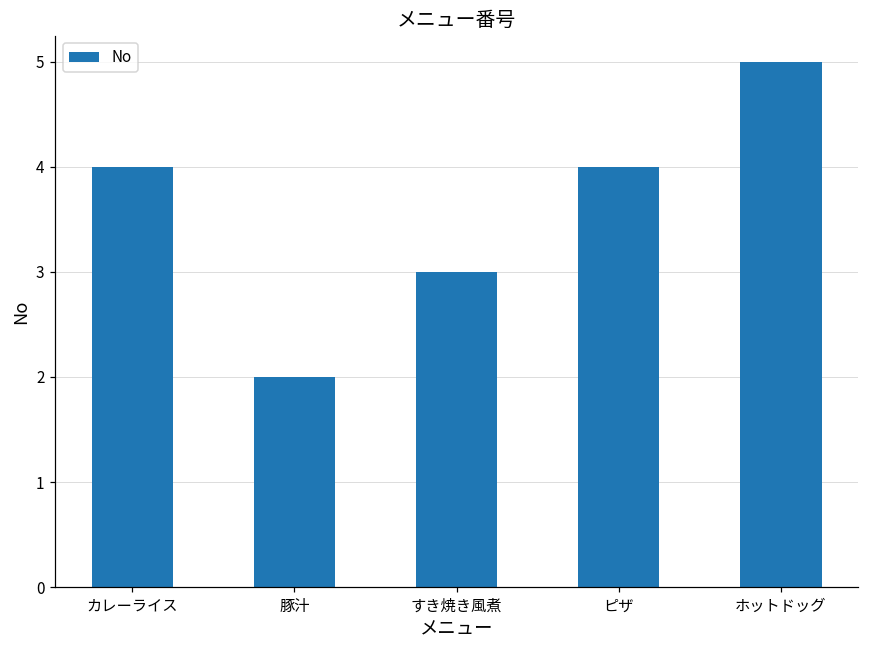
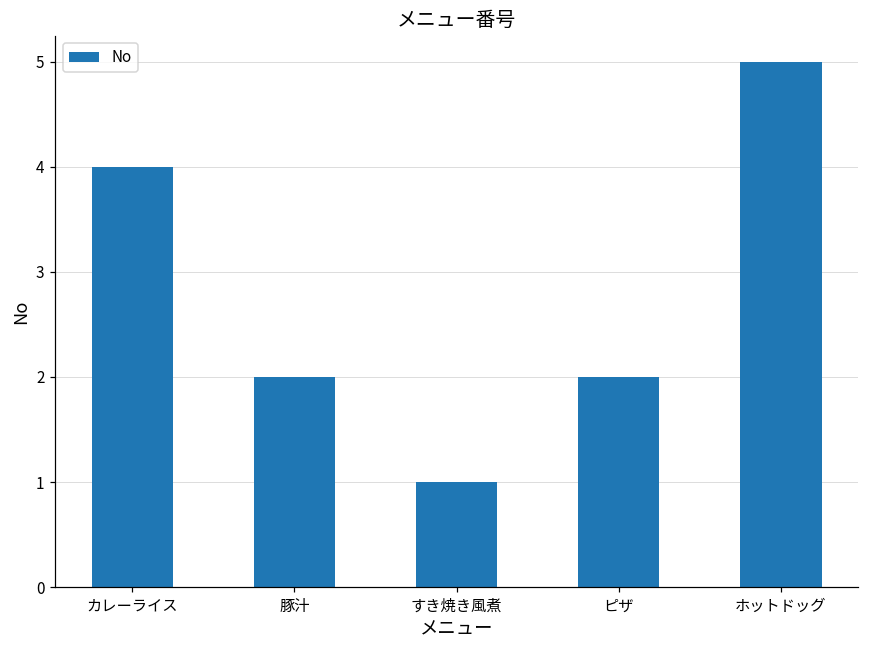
すき焼き風煮: 3 -> 1
ピザ: 4 -> 2
